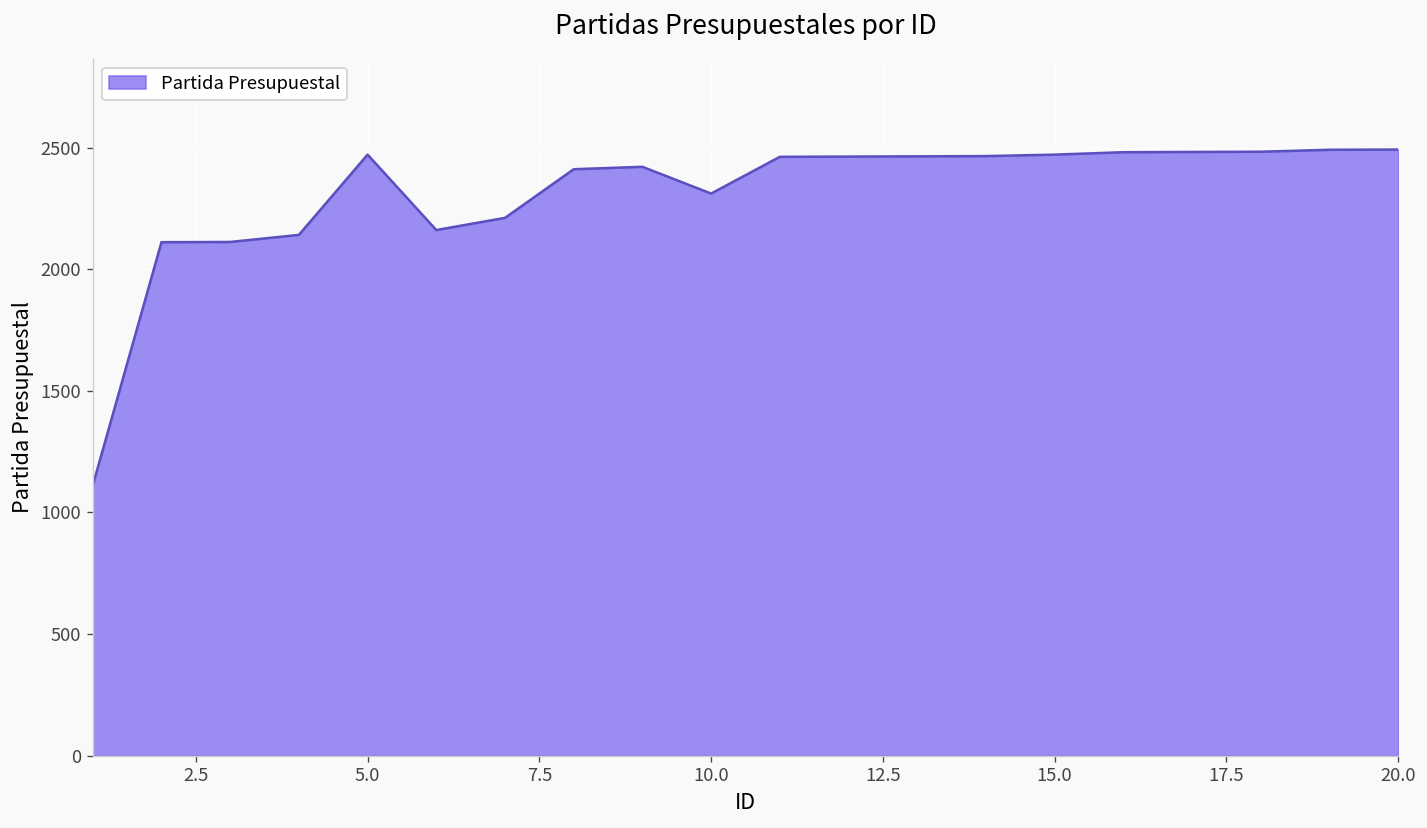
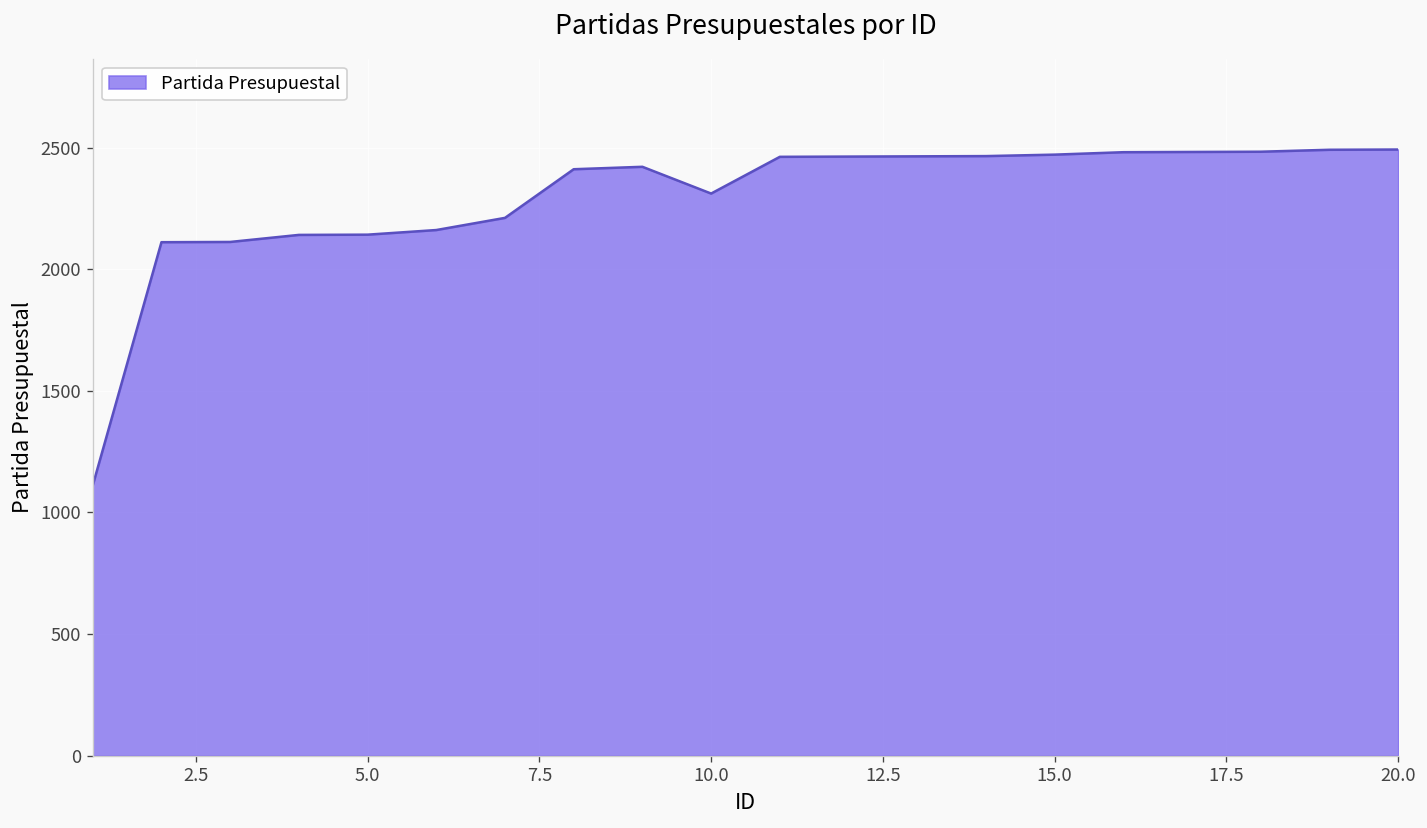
5.0: 2470 -> 2140
